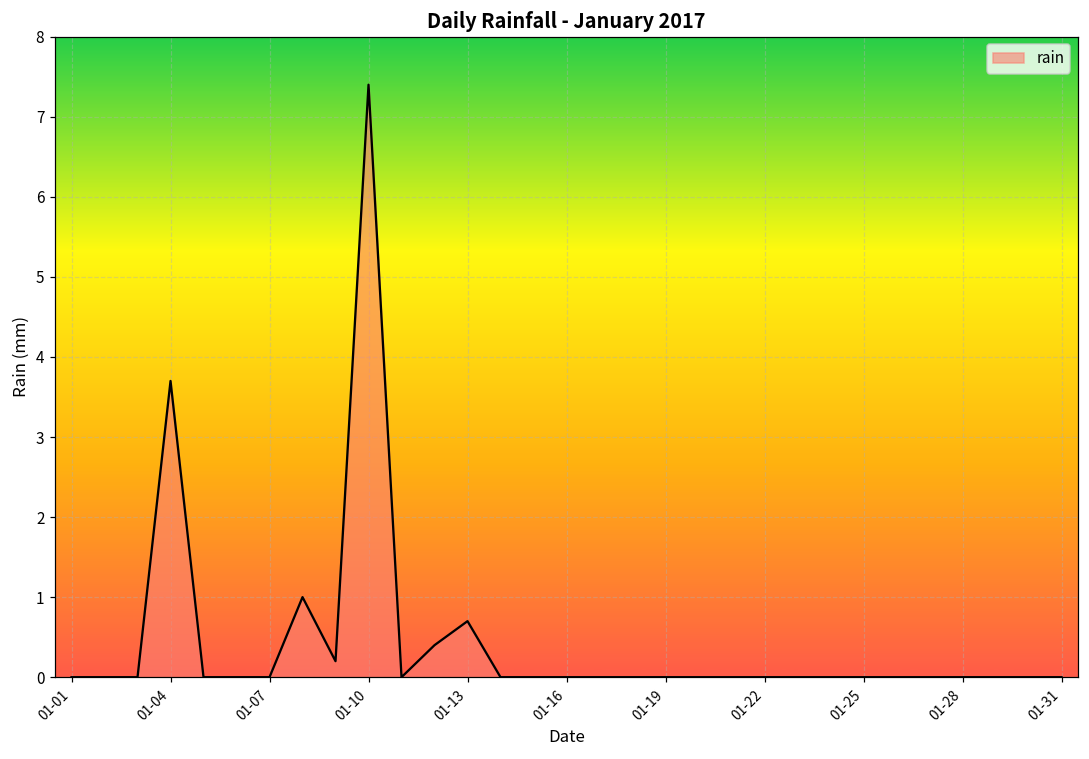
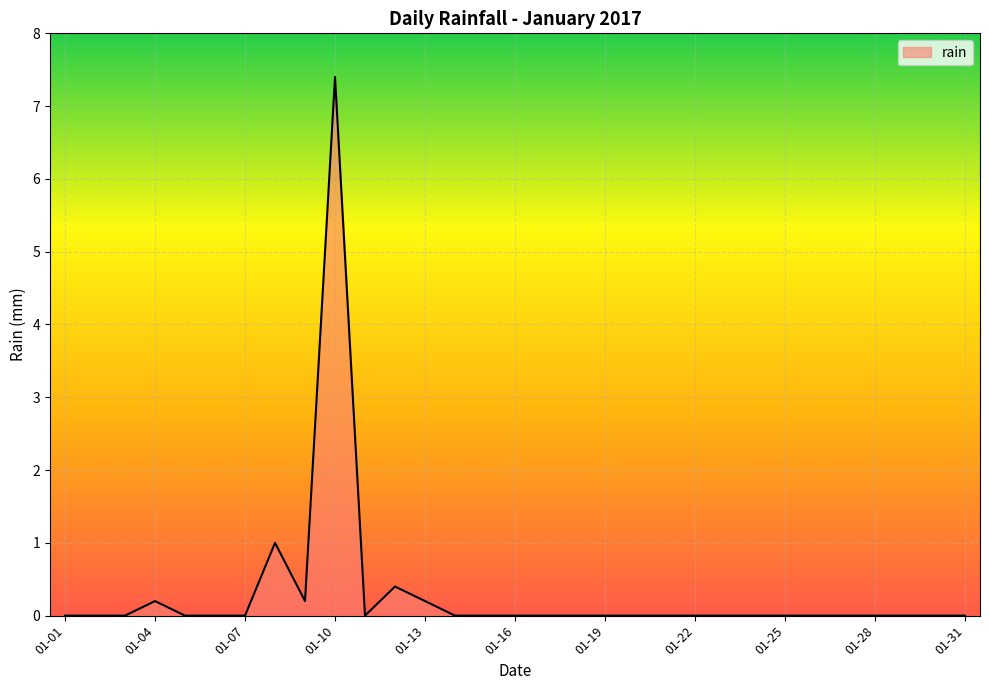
01-04: 3.7 -> 0.2
01-13: 0.7 -> 0.2
